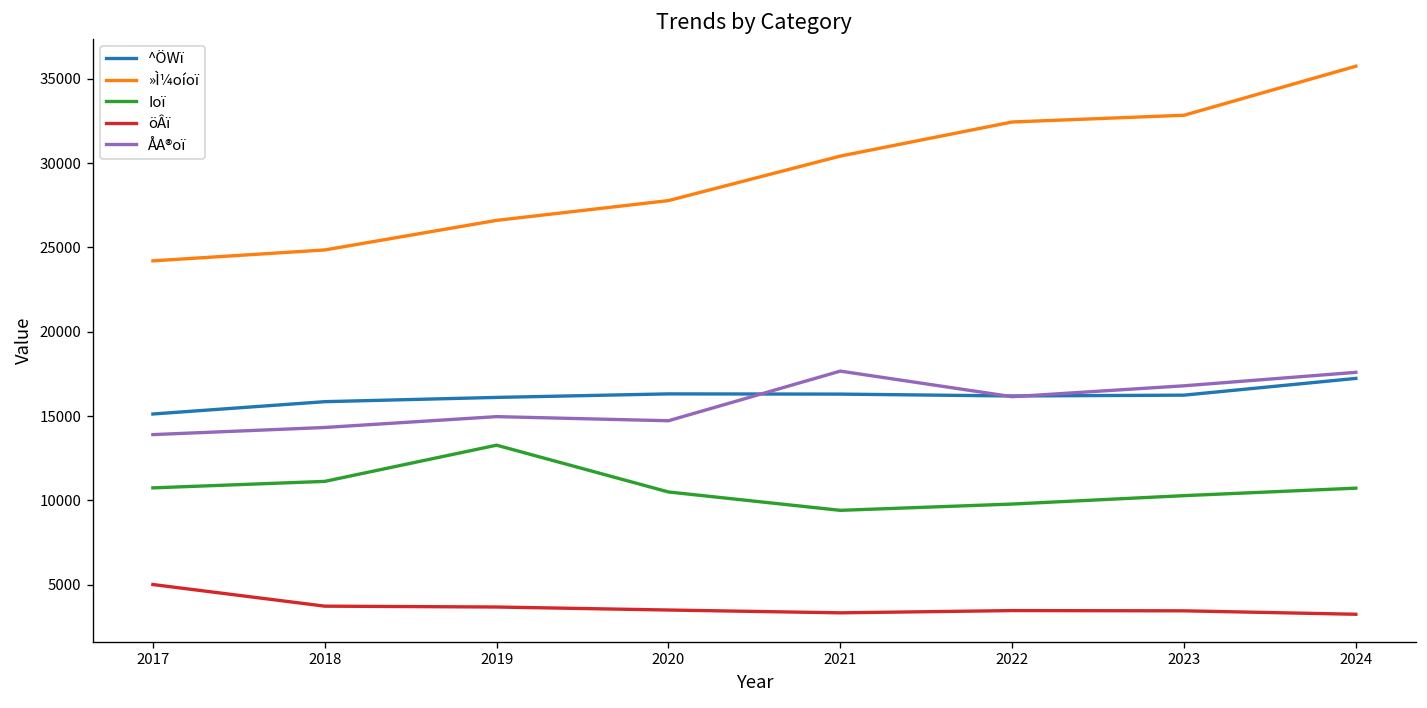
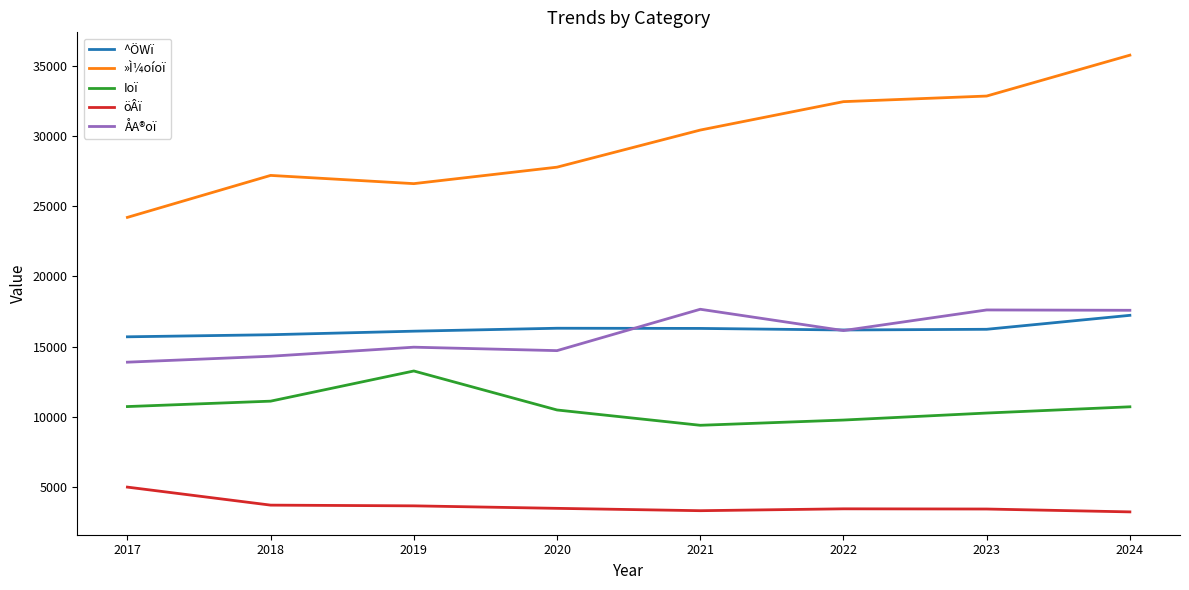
^ÖWï, 2017: 15100 -> 15700
»Ì¼oíoï, 2018: 24900 -> 27200
ÅA®oï, 2023: 16800 -> 17600
